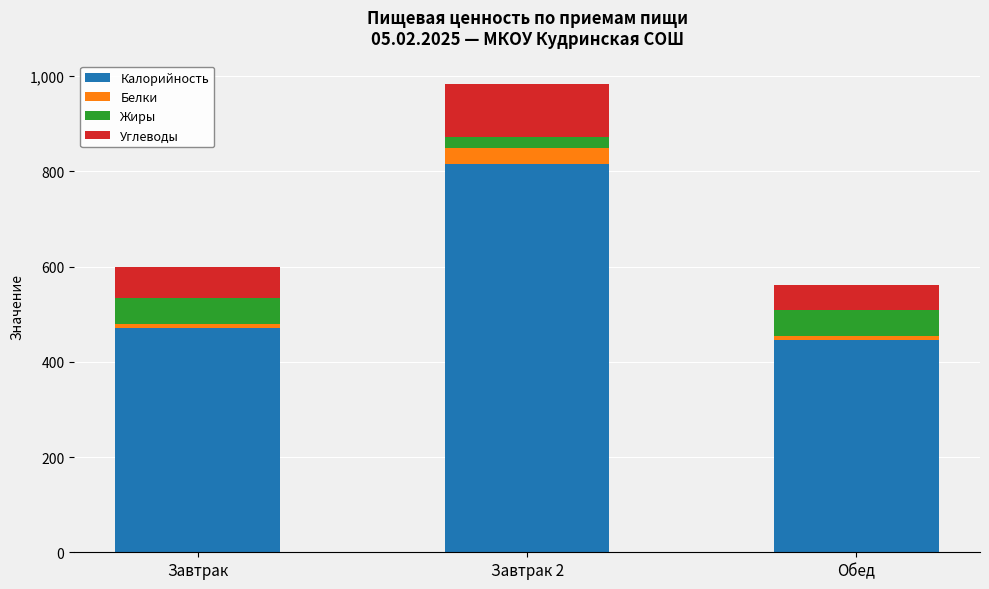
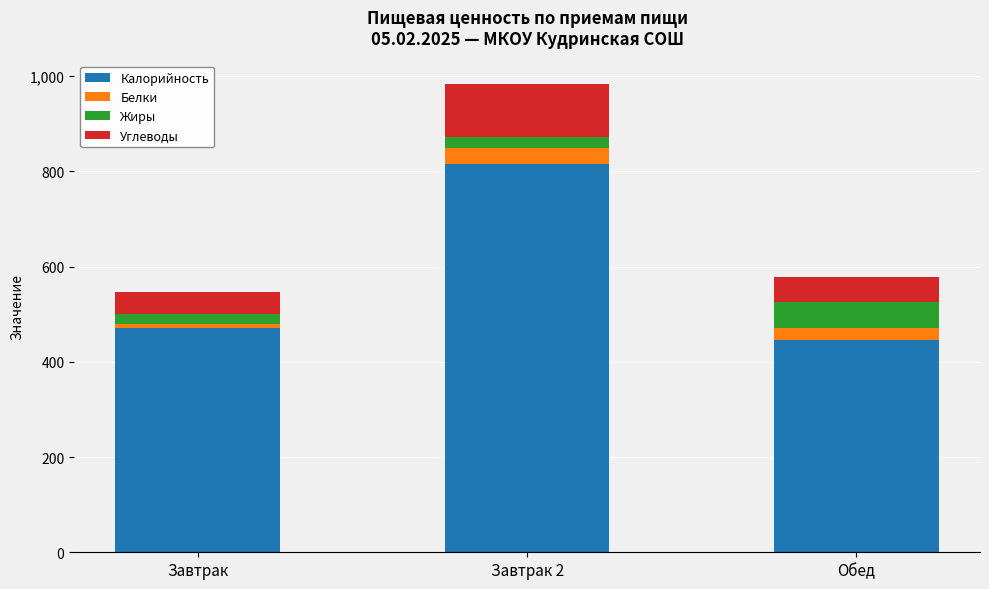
Жиры, Завтрак: 50 -> 20
Углеводы, Завтрак: 70 -> 40
Белки, Обед: 10 -> 30
